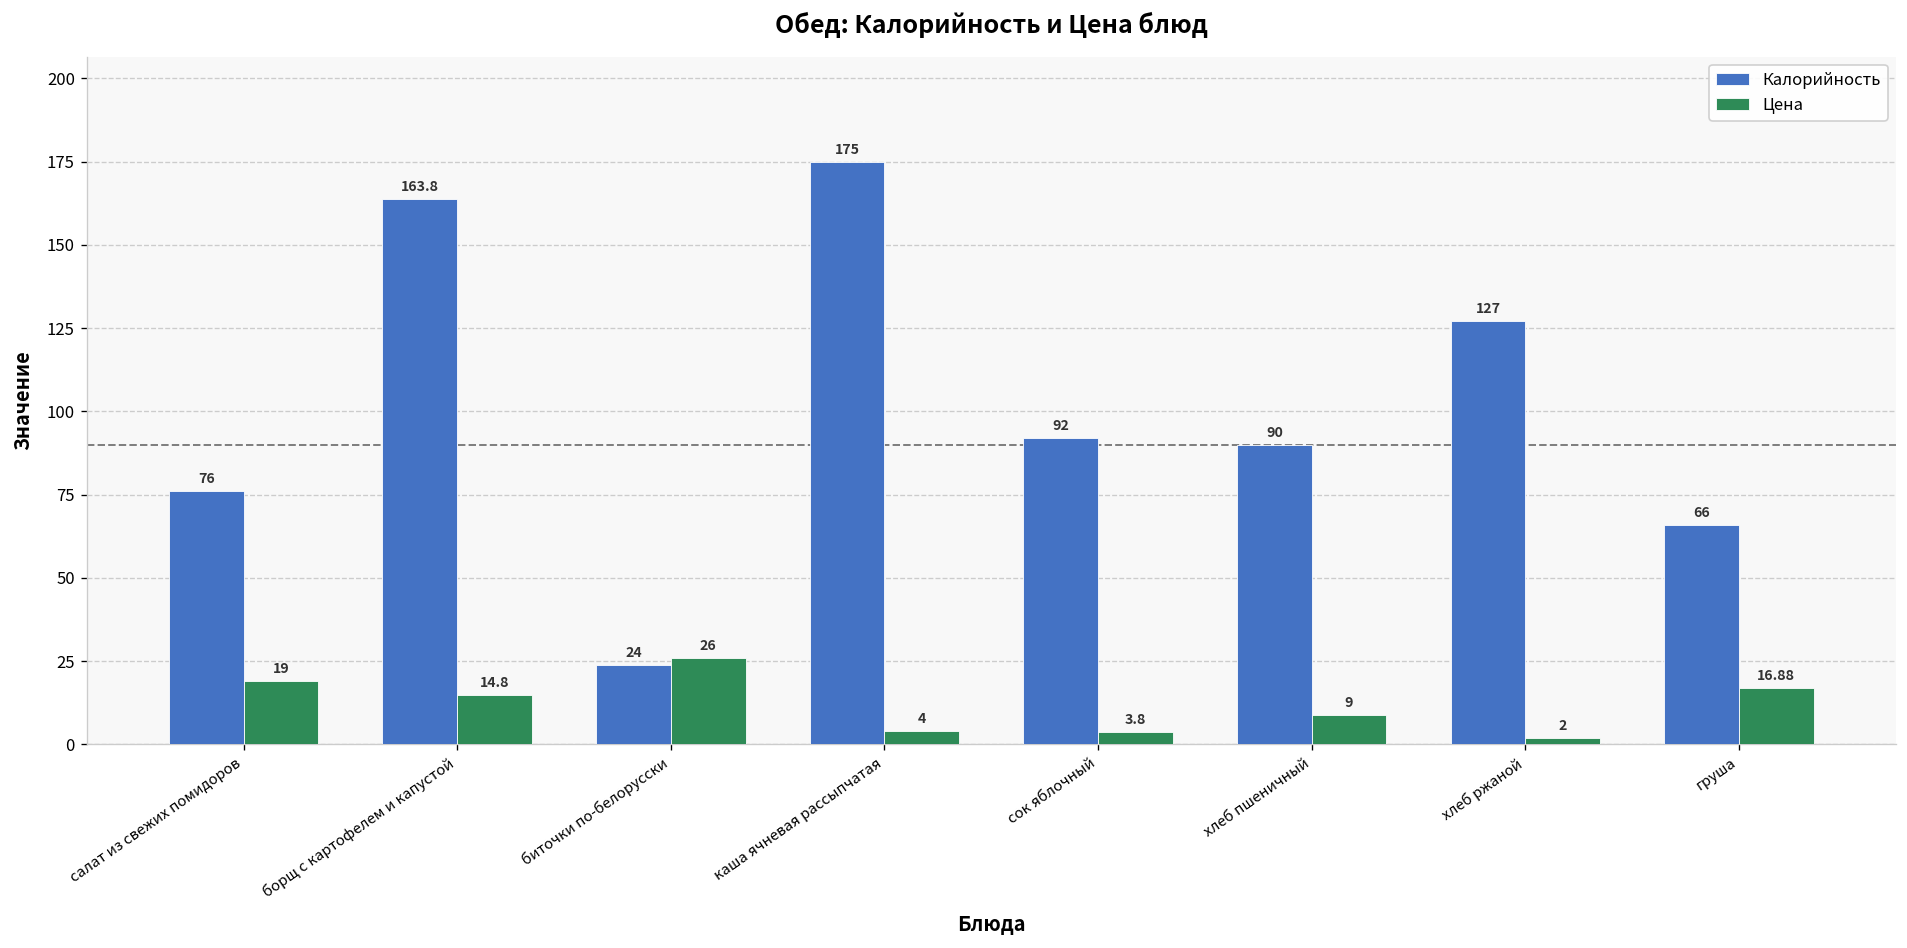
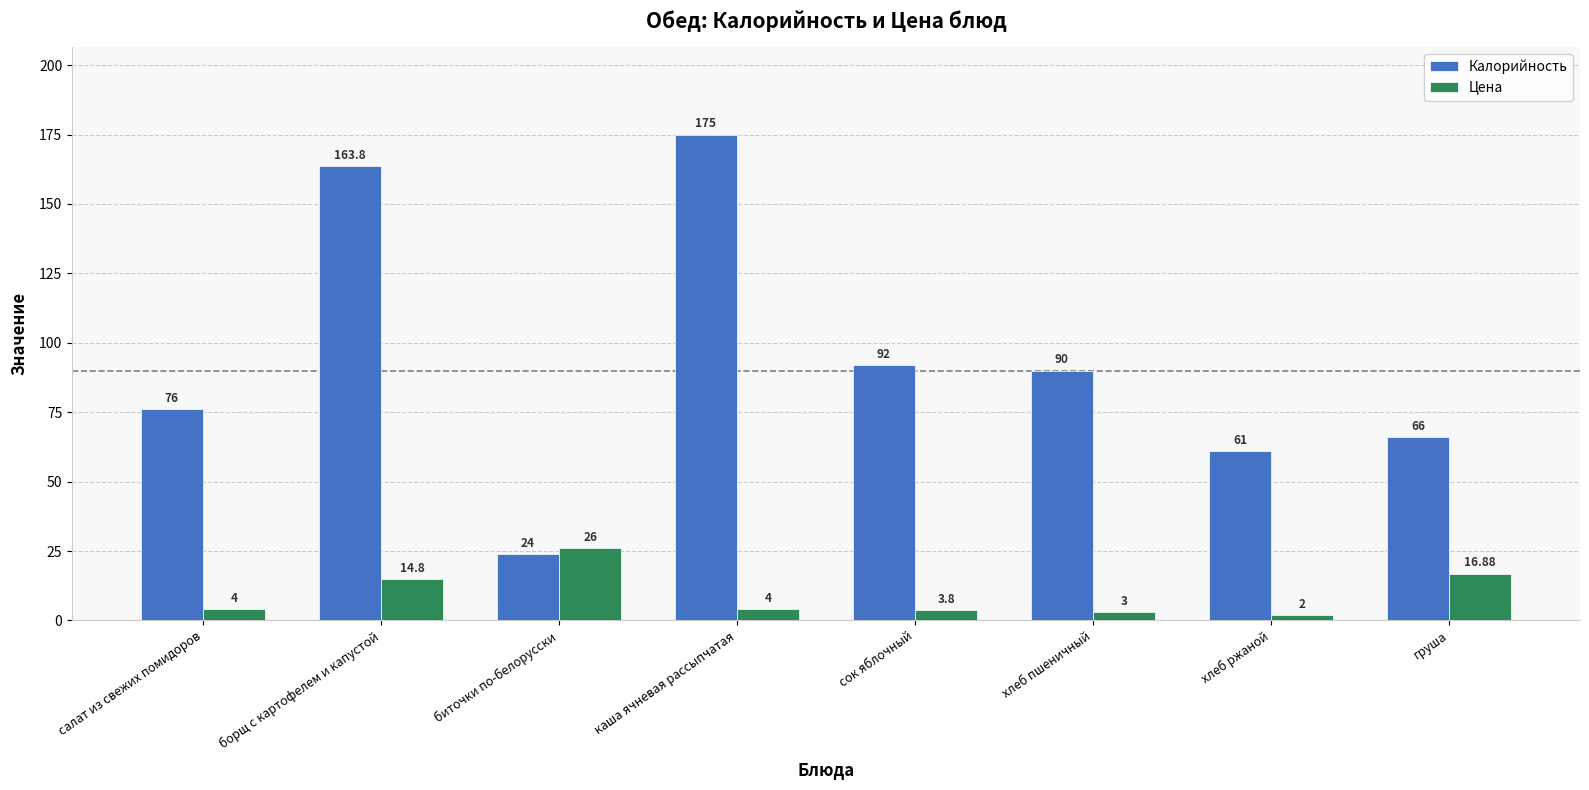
Цена, салат из свежих помидоров: 19 -> 4
Цена, хлеб пшеничный: 9 -> 3
Калорийность, хлеб ржаной: 127 -> 61
